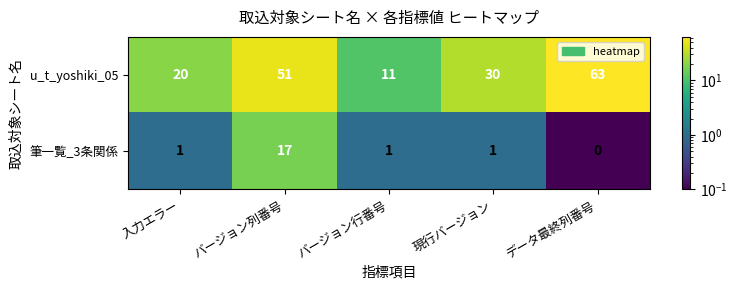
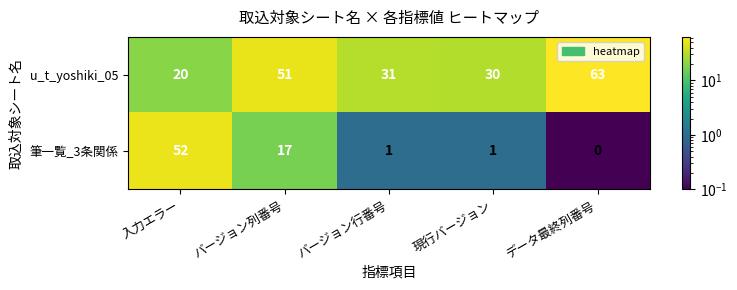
u_t_yoshiki_05, バージョン行番号: 11 -> 31
筆一覧_3条関係, 入力エラー: 1 -> 52
